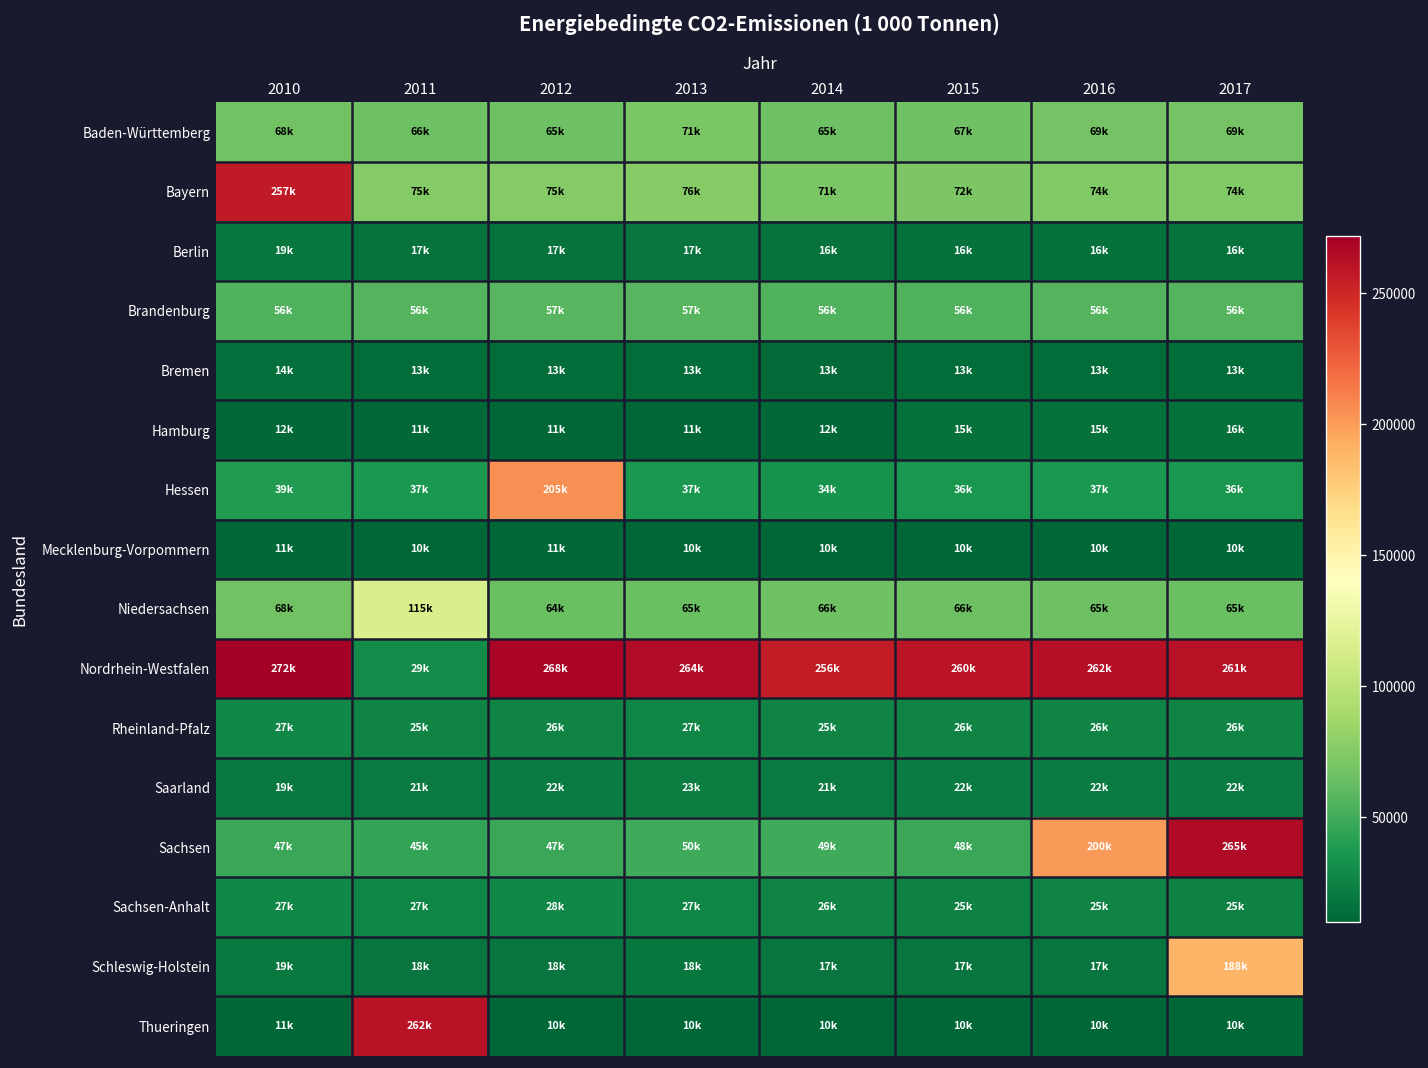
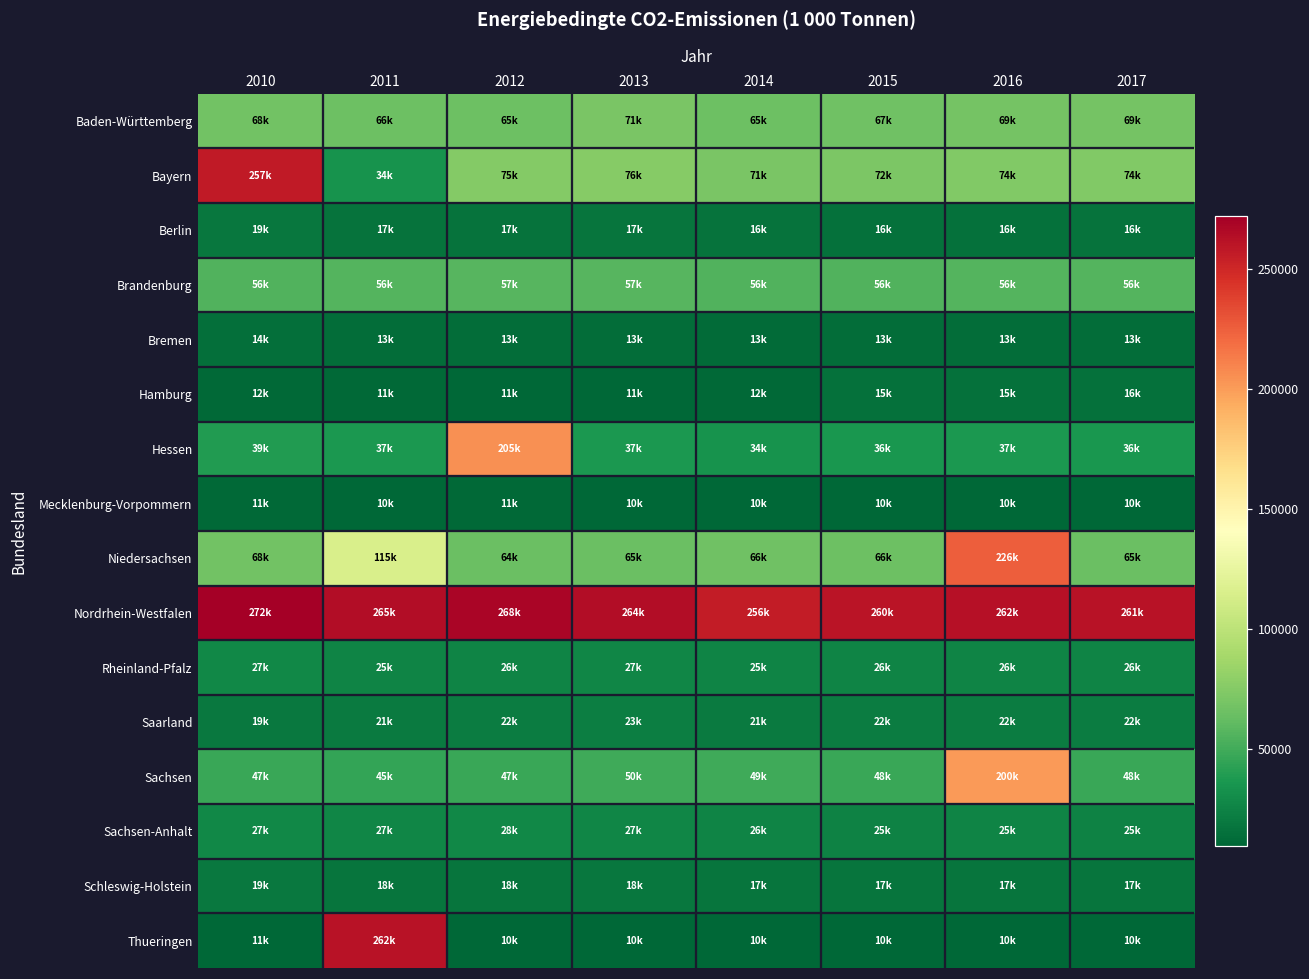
Bayern, 2011: 75k -> 34k
Niedersachsen, 2016: 65k -> 226k
Nordrhein-Westfalen, 2011: 29k -> 265k
Sachsen, 2017: 265k -> 48k
Schleswig-Holstein, 2017: 188k -> 17k
